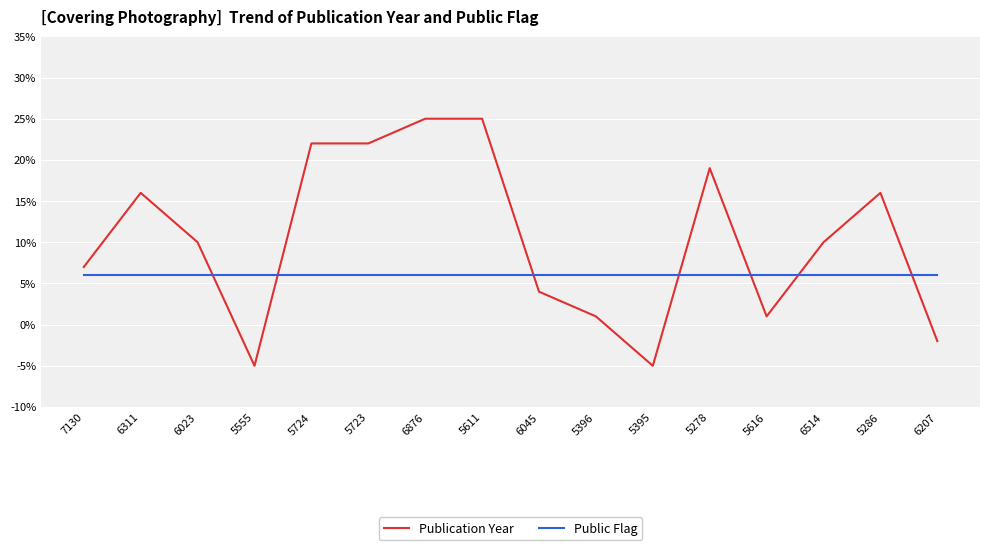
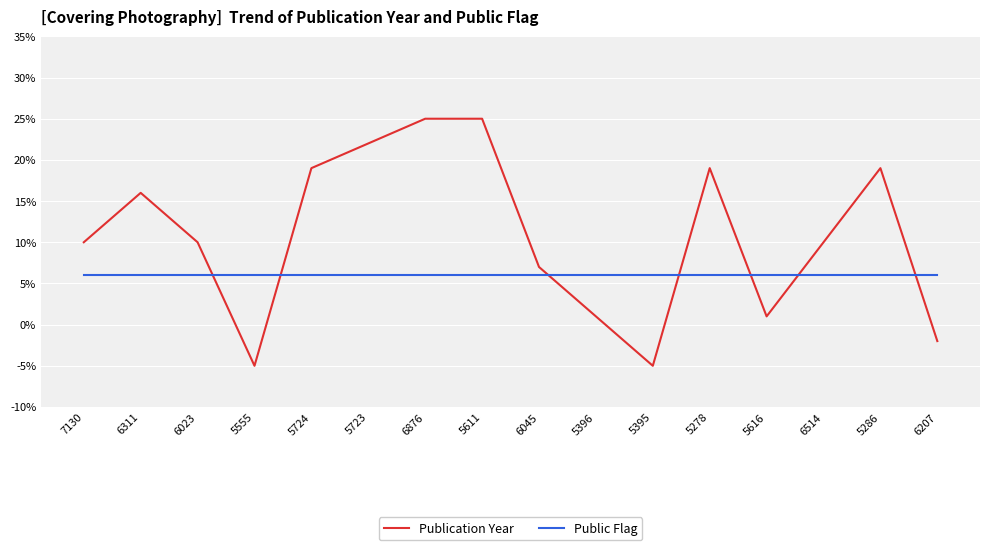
Publication Year, 7130: 7% -> 10%
Publication Year, 5724: 22% -> 19%
Publication Year, 6045: 4% -> 7%
Publication Year, 5286: 16% -> 19%
